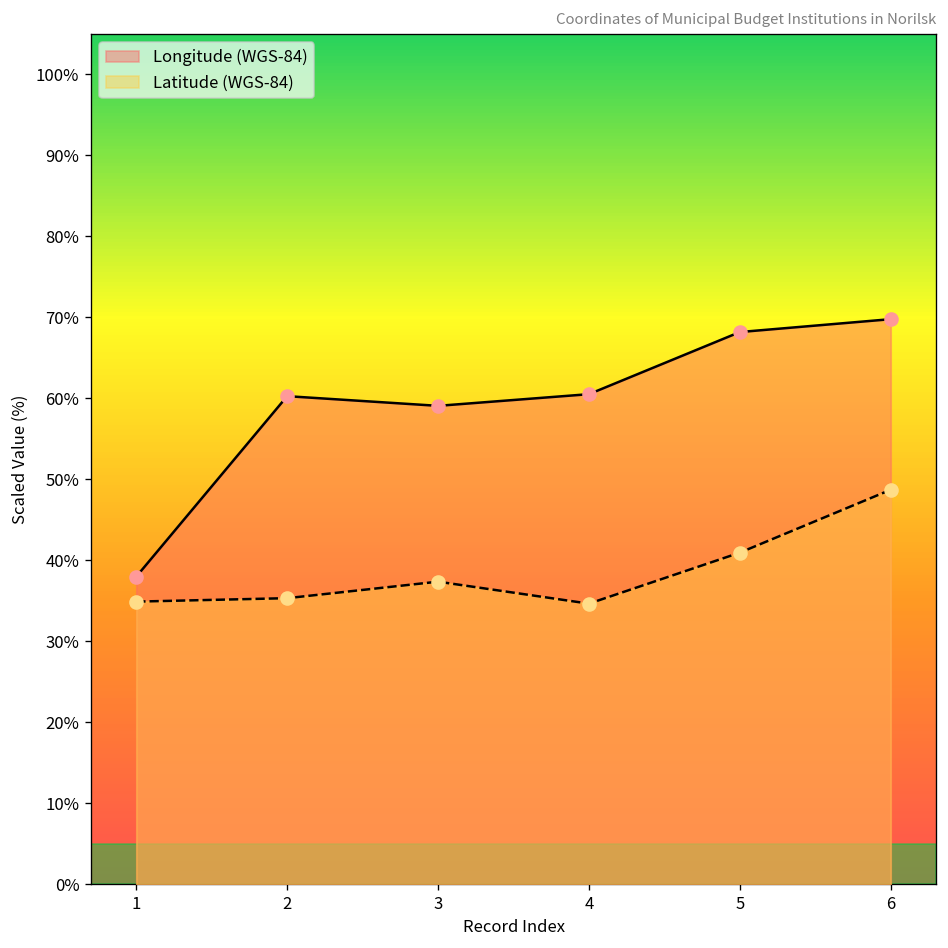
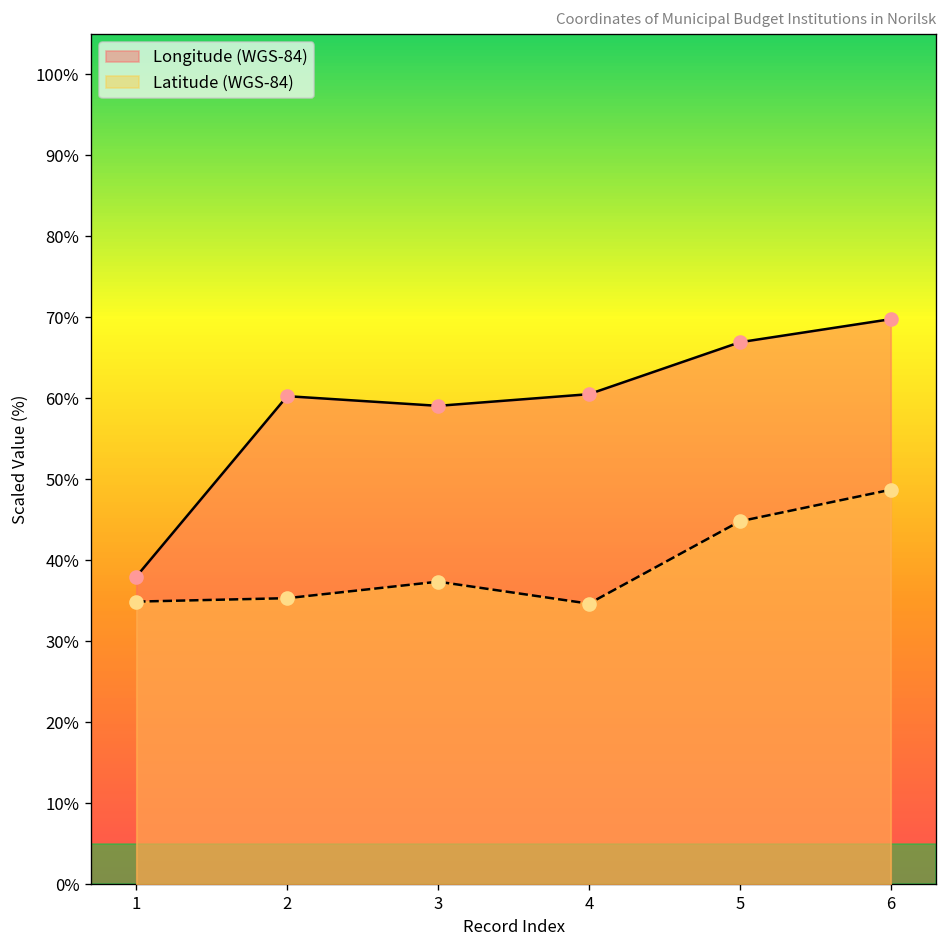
Longitude (WGS-84), 5: 68% -> 67%
Latitude (WGS-84), 5: 41% -> 45%
